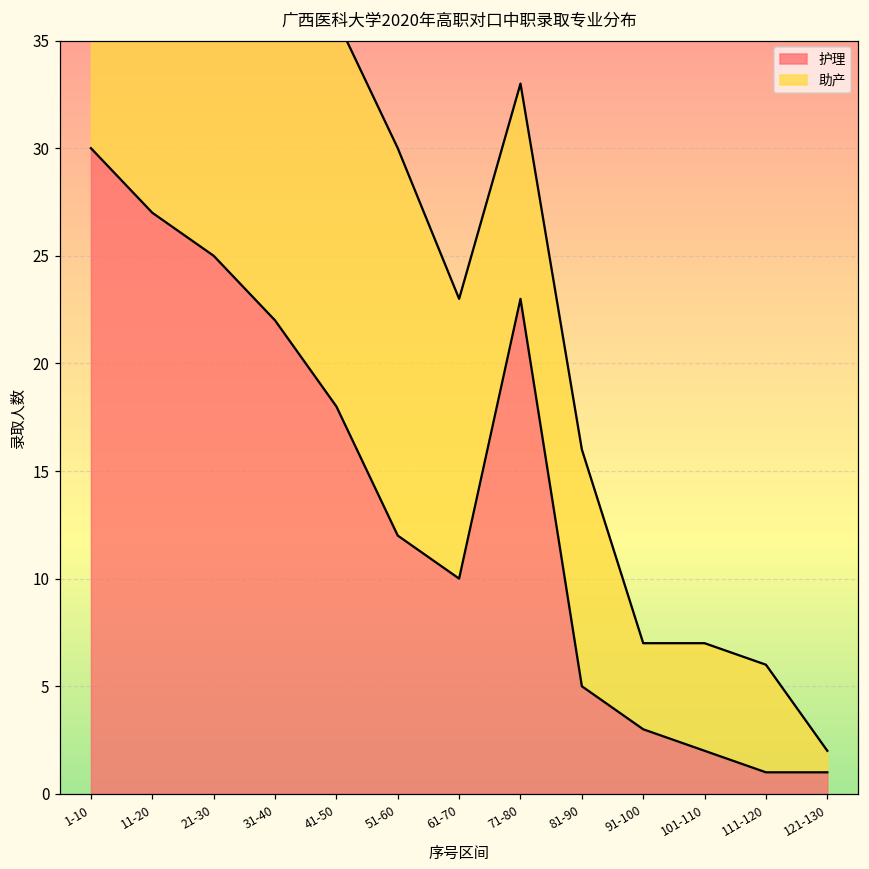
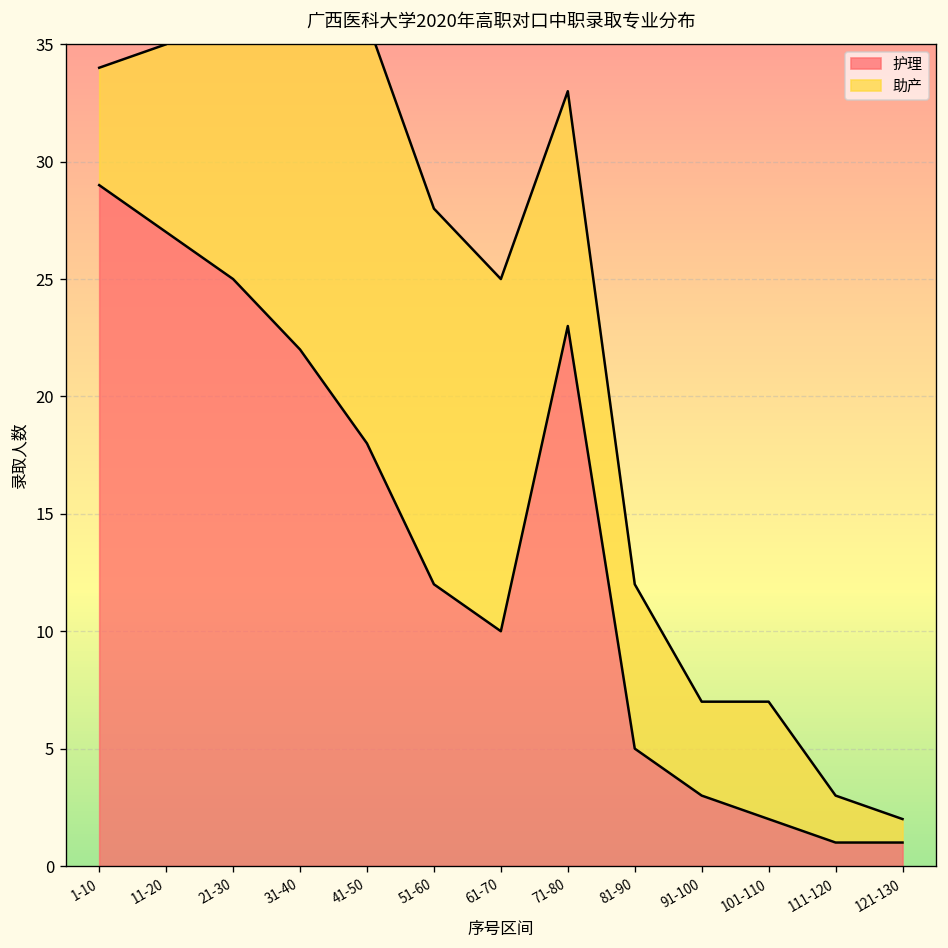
护理, 1-10: 30 -> 29
助产, 51-60: 18 -> 16
助产, 61-70: 13 -> 15
助产, 81-90: 11 -> 7
助产, 111-120: 5 -> 2
